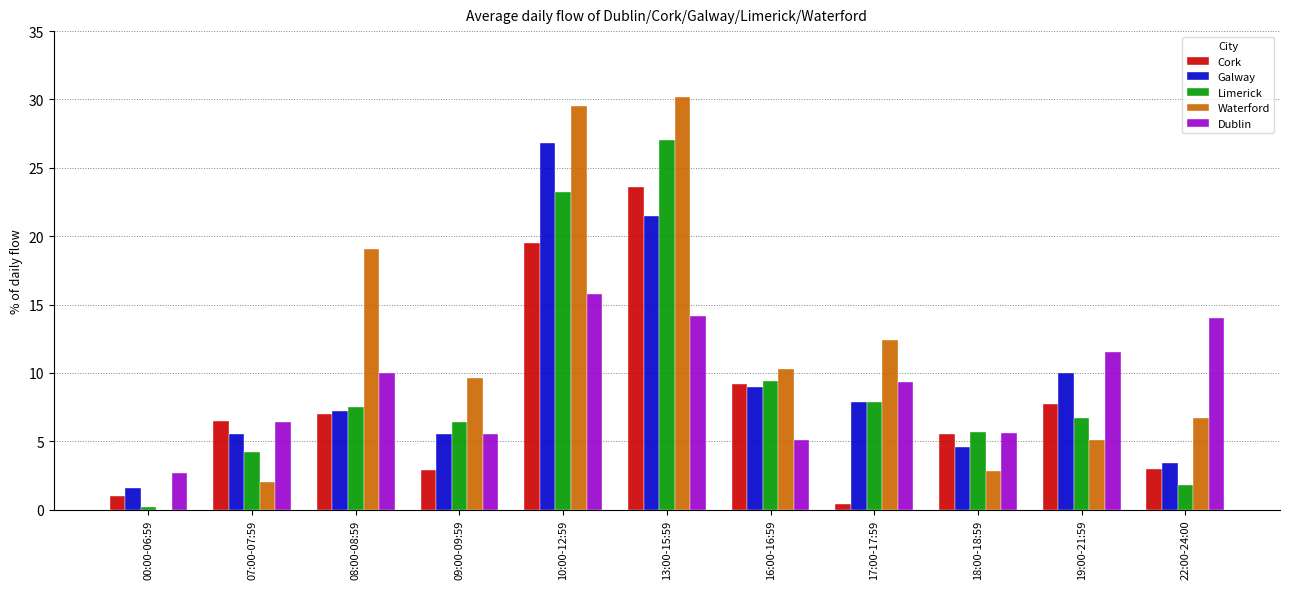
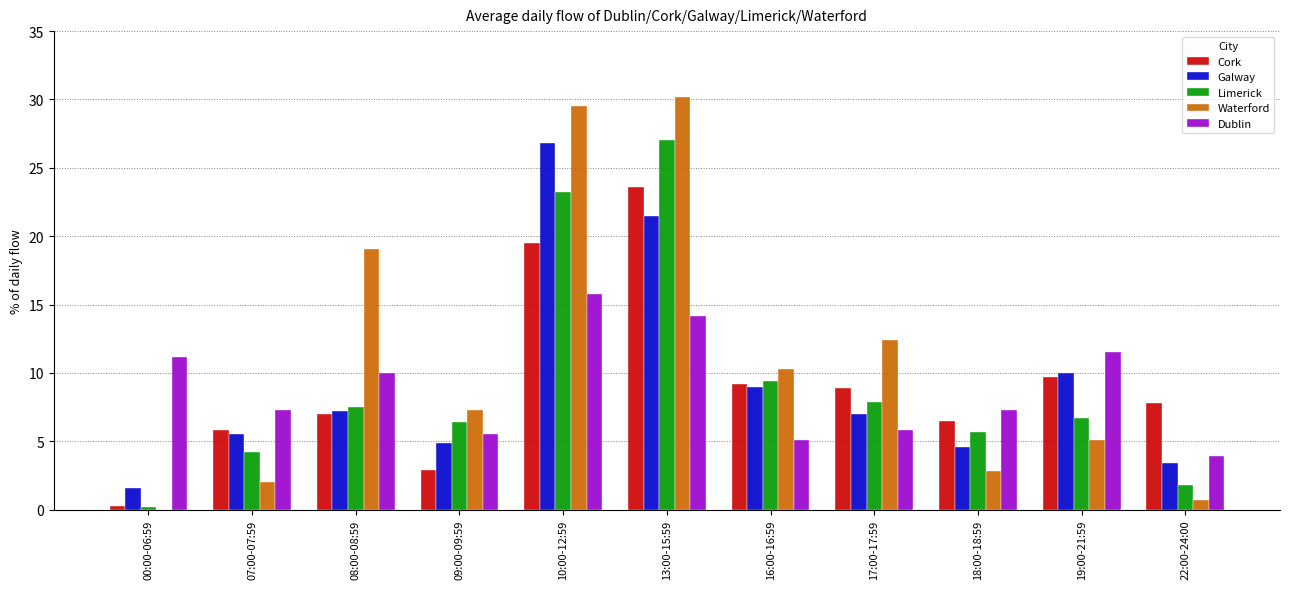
Cork, 00:00-06:59: 1.0 -> 0.3
Dublin, 00:00-06:59: 2.7 -> 11.2
Cork, 07:00-07:59: 6.5 -> 5.8
Dublin, 07:00-07:59: 6.4 -> 7.3
Galway, 09:00-09:59: 5.5 -> 4.9
Waterford, 09:00-09:59: 9.6 -> 7.3
Cork, 17:00-17:59: 0.4 -> 8.9
Galway, 17:00-17:59: 7.9 -> 7.0
Dublin, 17:00-17:59: 9.3 -> 5.8
Cork, 18:00-18:59: 5.5 -> 6.5
Dublin, 18:00-18:59: 5.6 -> 7.3
Cork, 19:00-21:59: 7.7 -> 9.7
Cork, 22:00-24:00: 3.0 -> 7.8
Waterford, 22:00-24:00: 6.7 -> 0.7
Dublin, 22:00-24:00: 14.0 -> 3.9
